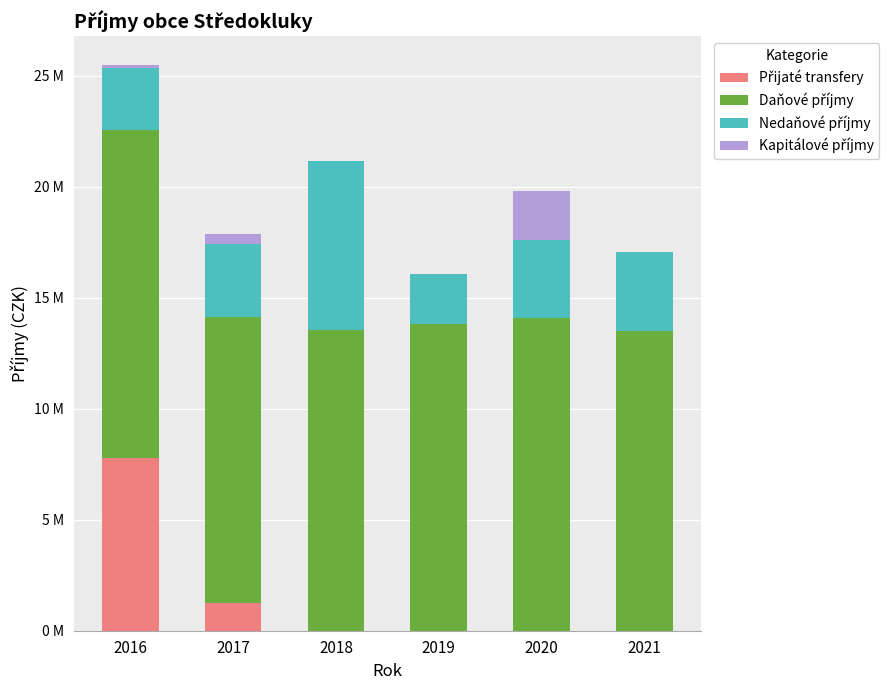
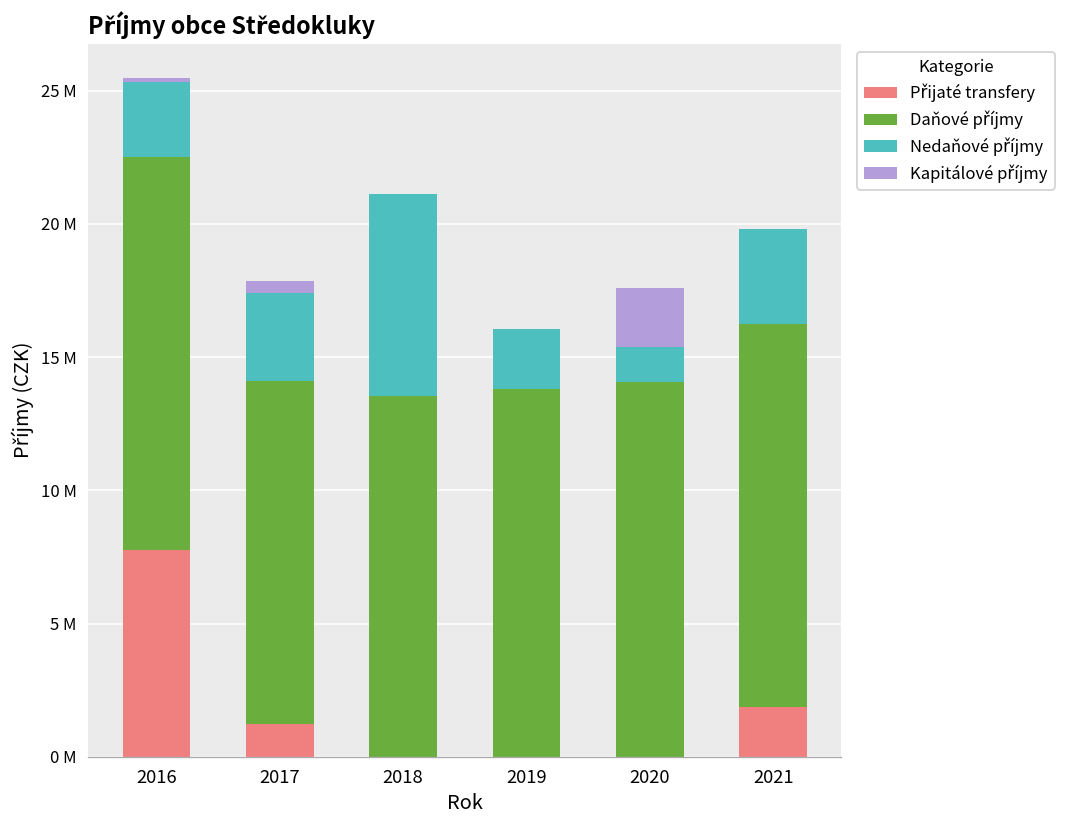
Nedaňové příjmy, 2020: 3500000 -> 1300000
Přijaté transfery, 2021: 0 -> 1900000
Daňové příjmy, 2021: 13500000 -> 14400000
